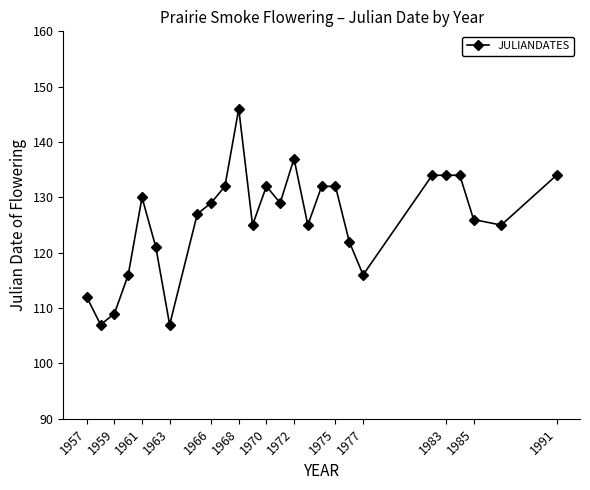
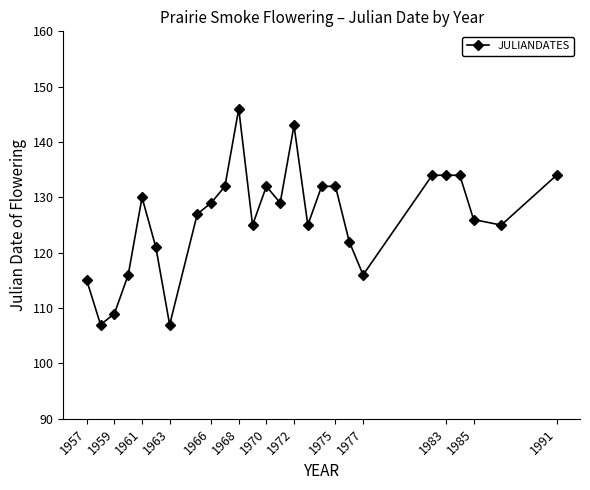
1957: 112 -> 115
1972: 137 -> 143
